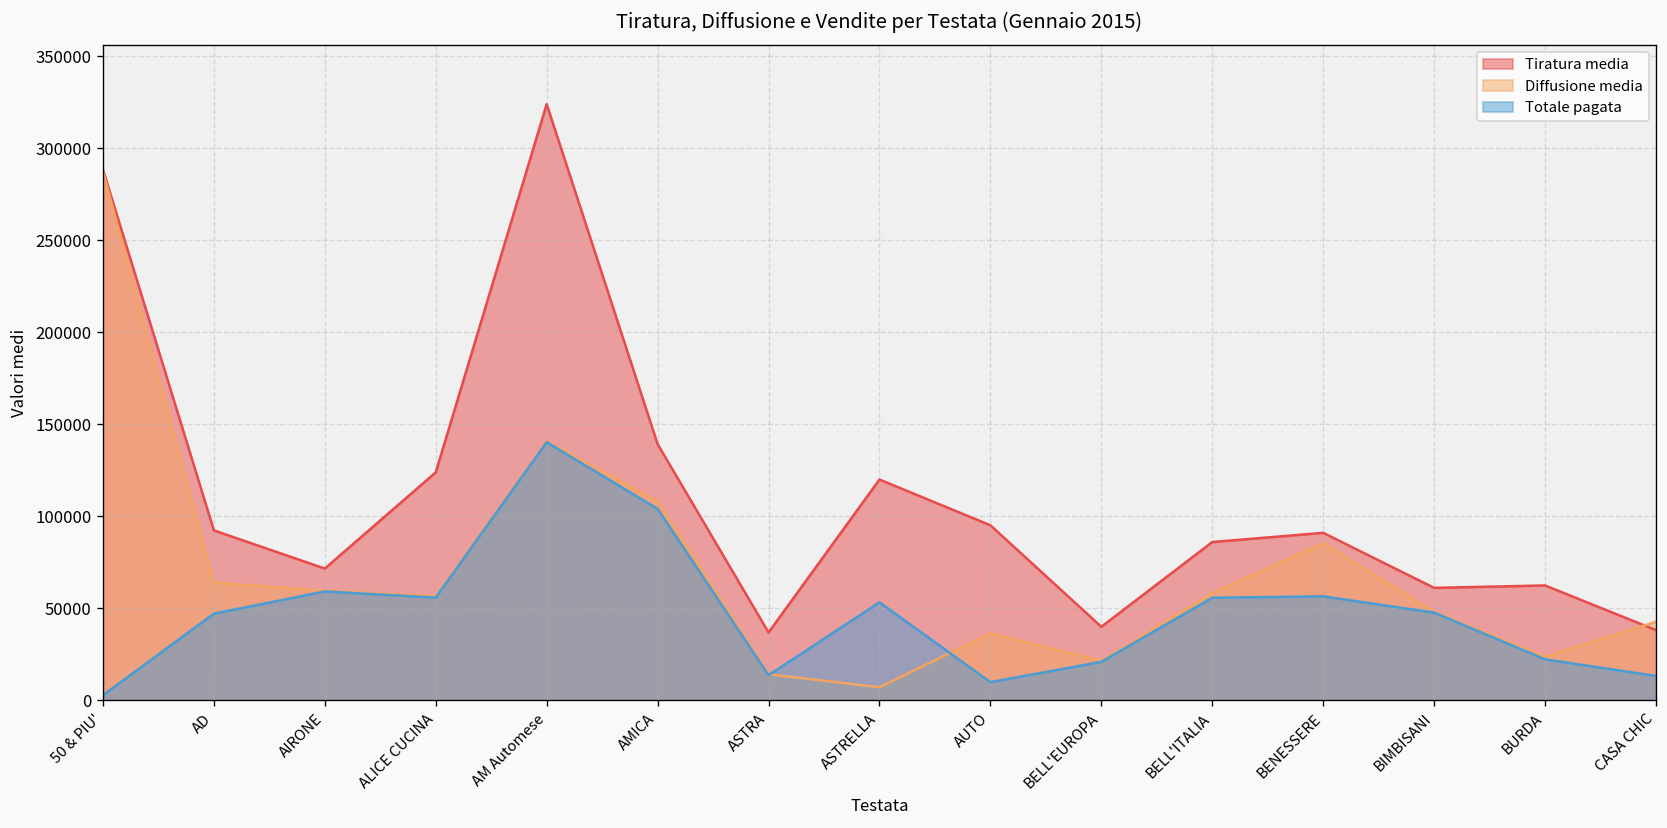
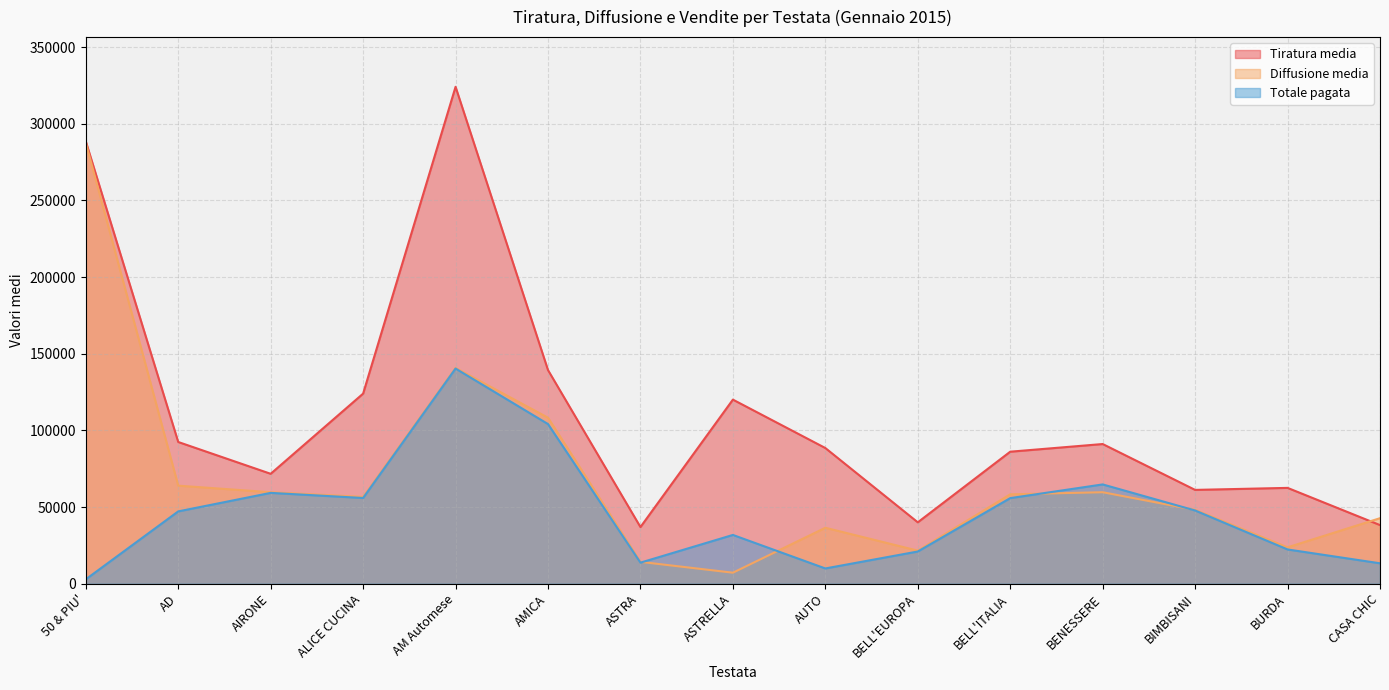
Totale pagata, ASTRELLA: 53000 -> 32000
Tiratura media, AUTO: 95000 -> 88000
Diffusione media, BENESSERE: 86000 -> 60000
Totale pagata, BENESSERE: 57000 -> 65000
